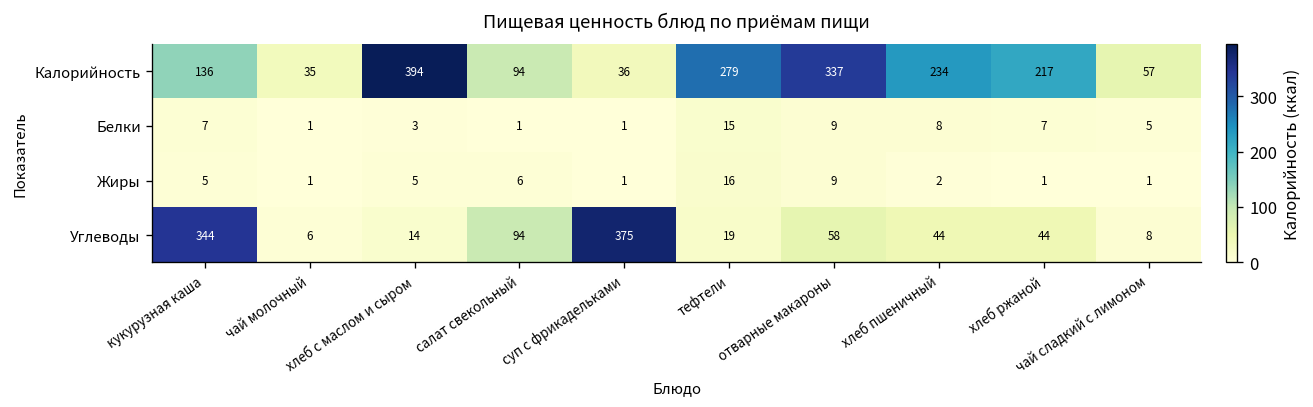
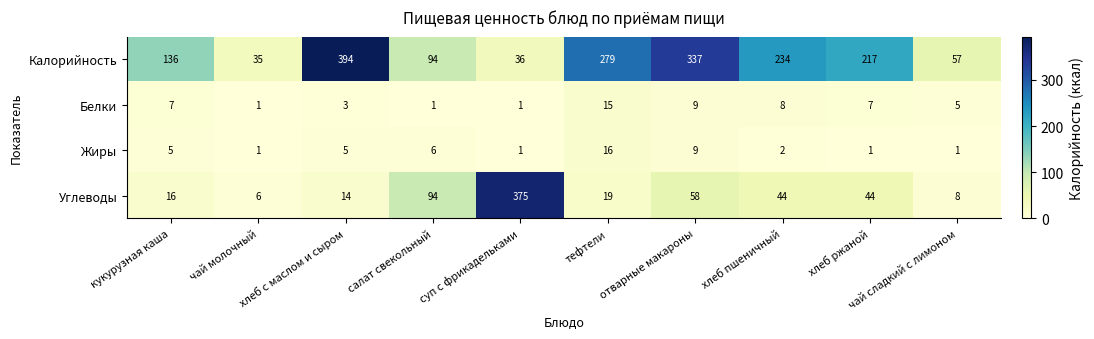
Углеводы, кукурузная каша: 344 -> 16
